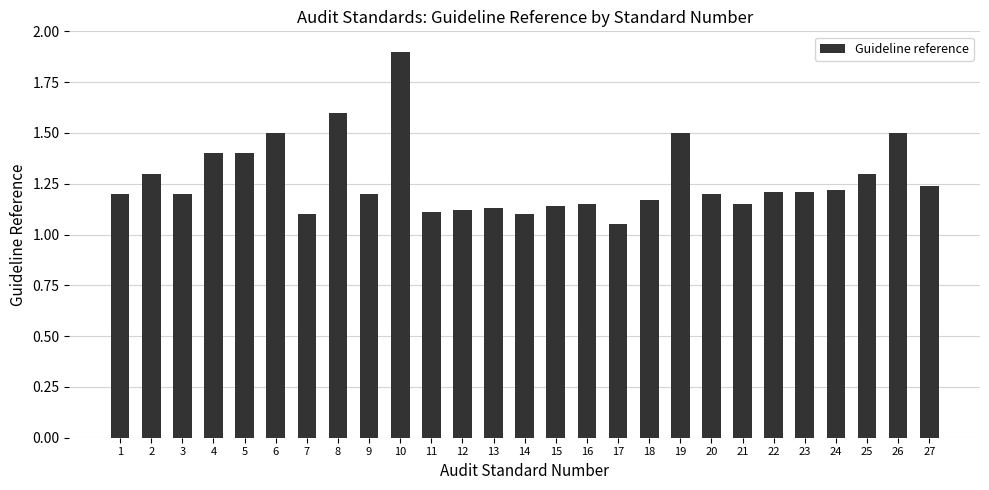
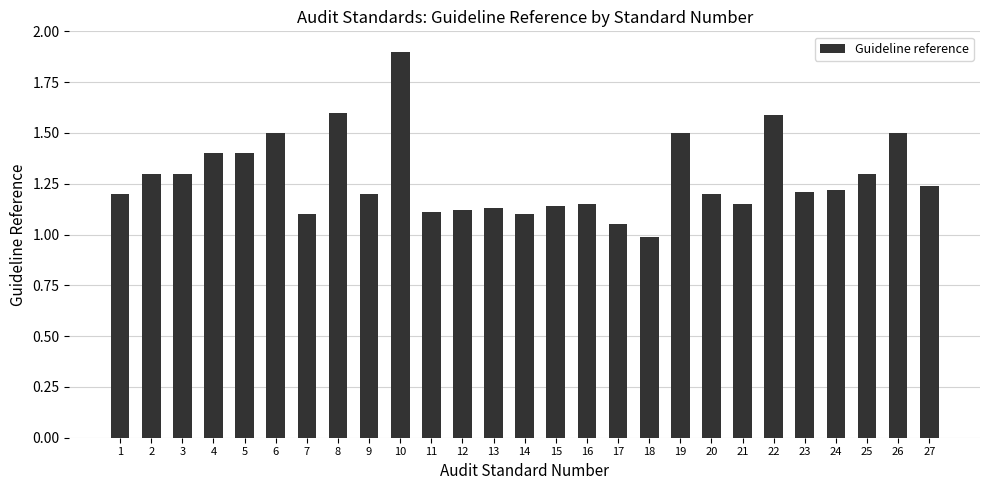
3: 1.2 -> 1.3
18: 1.17 -> 0.99
22: 1.21 -> 1.59
